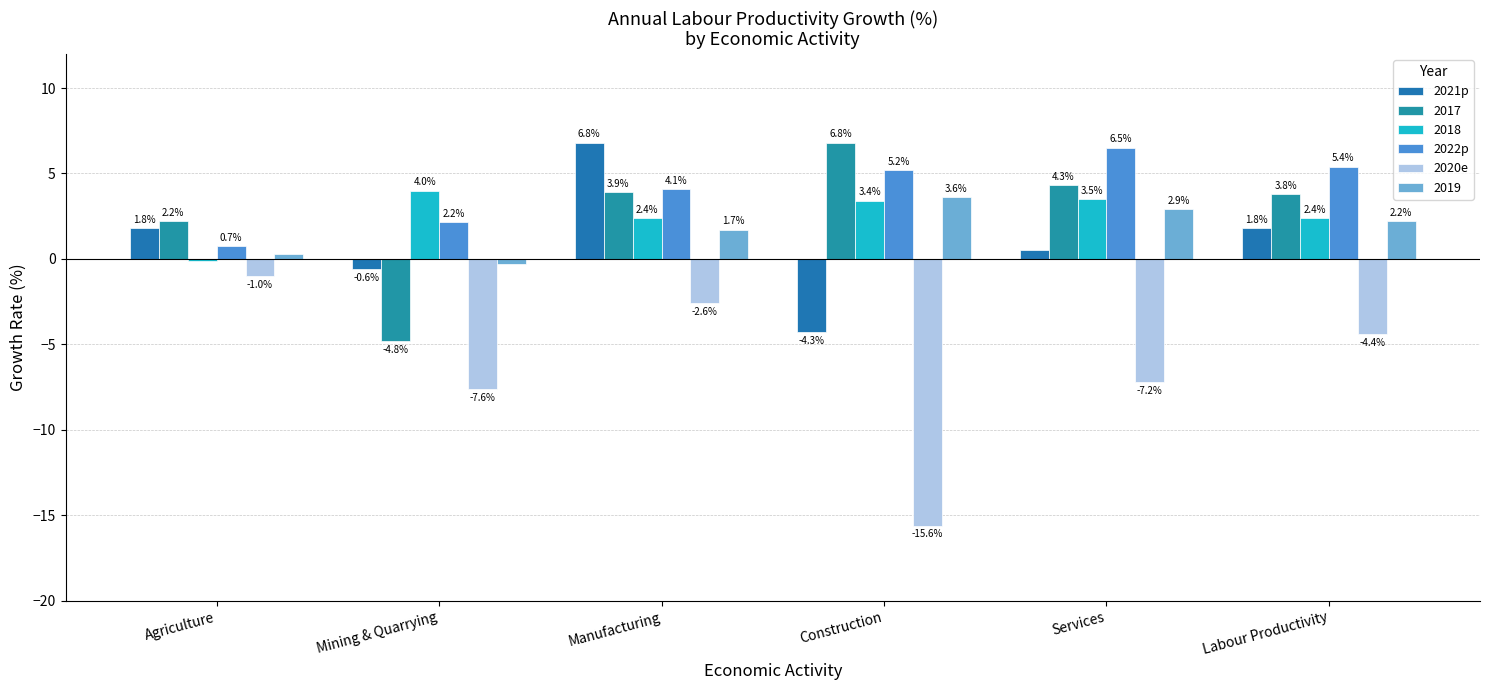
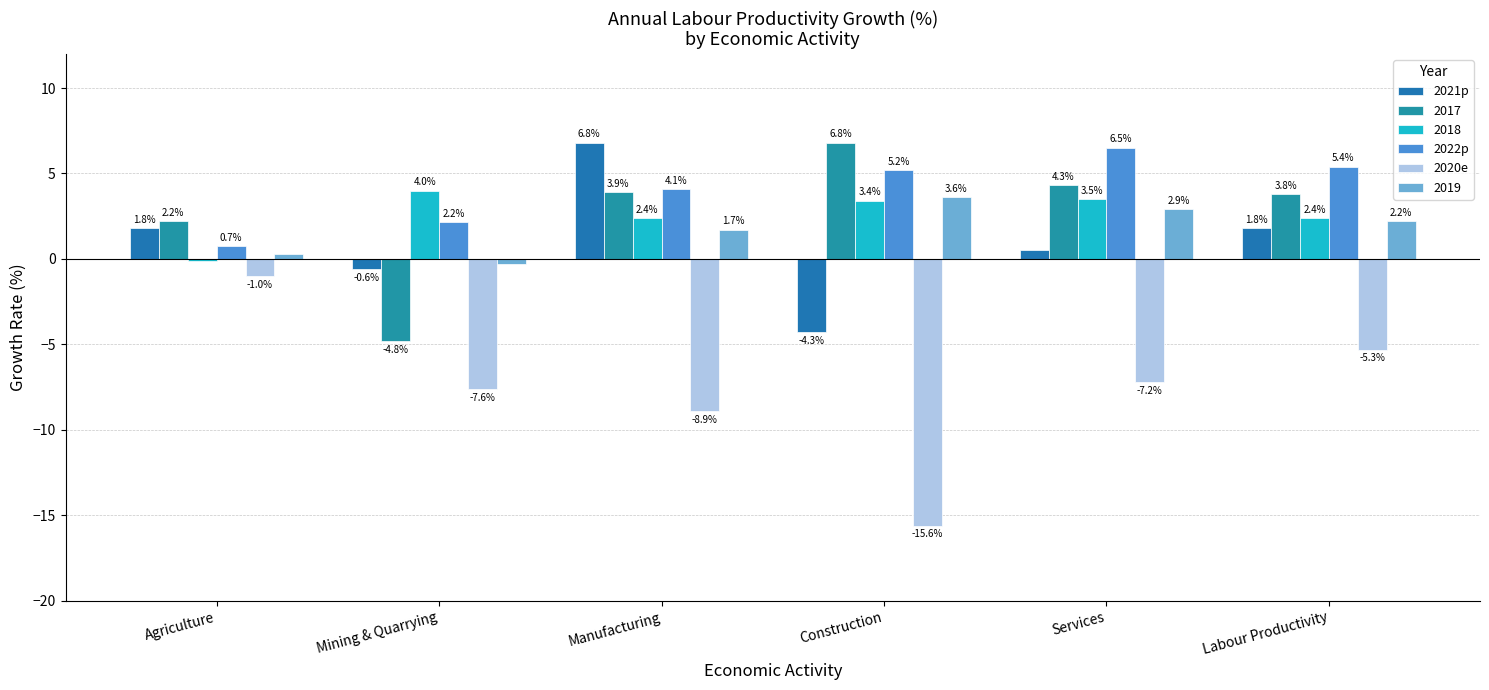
2020e, Manufacturing: -2.6% -> -8.9%
2020e, Labour Productivity: -4.4% -> -5.3%
